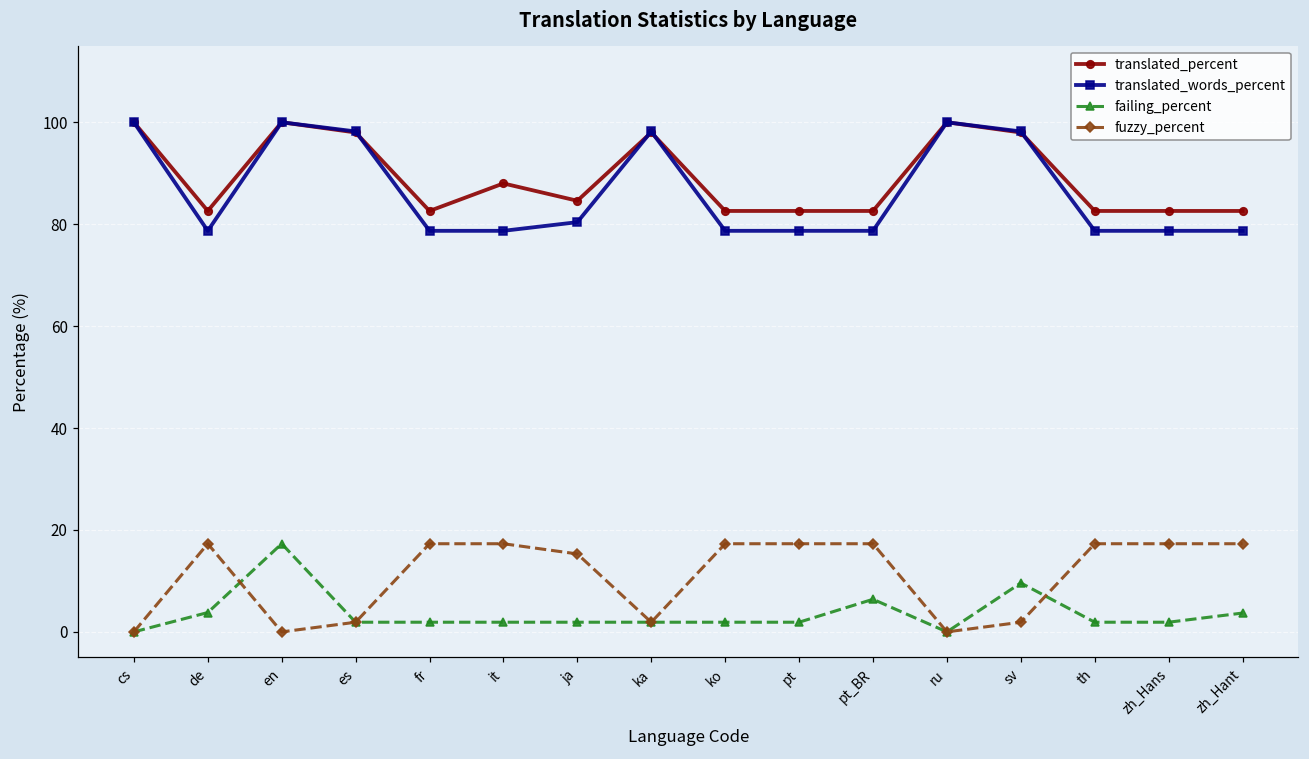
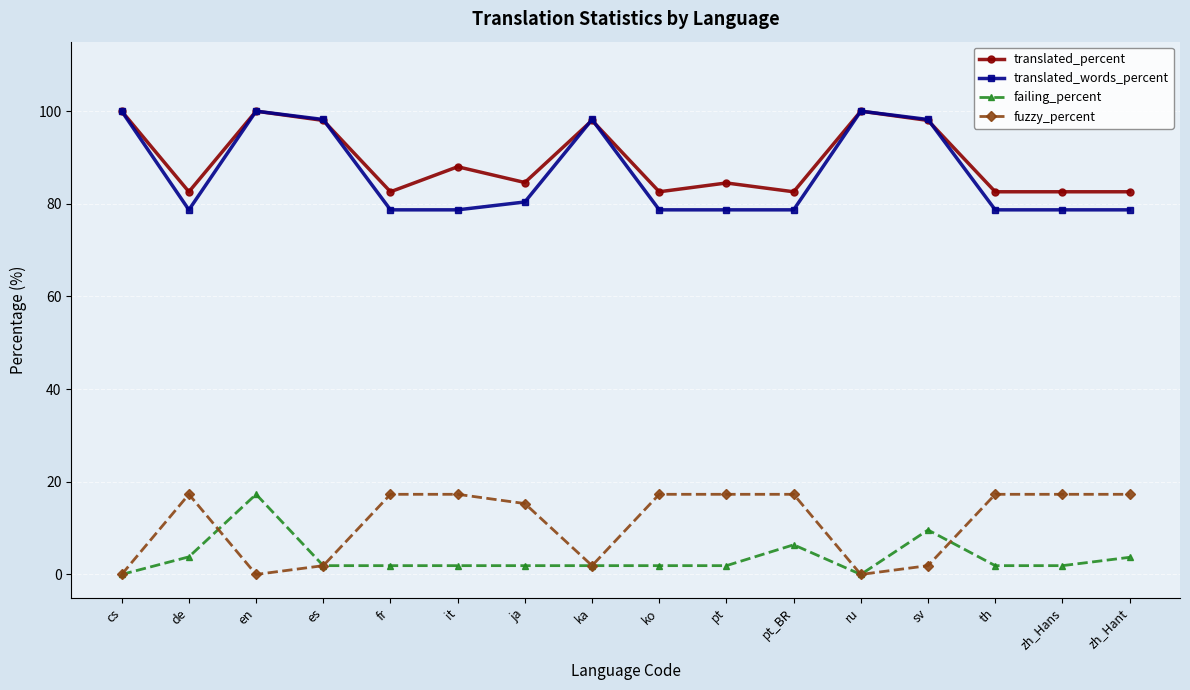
translated_percent, pt: 83 -> 85
